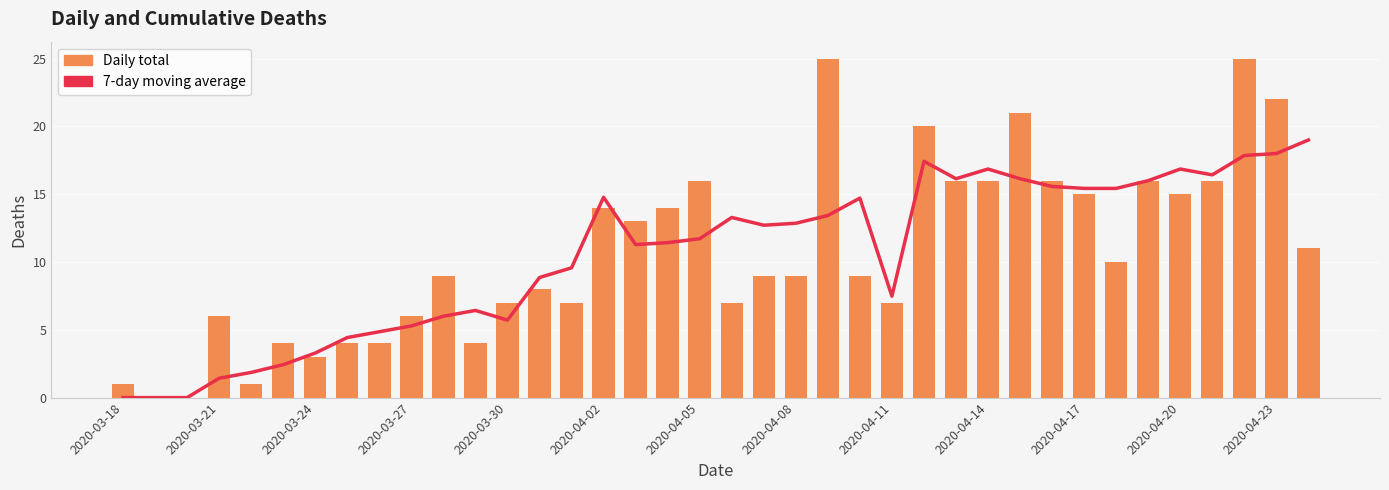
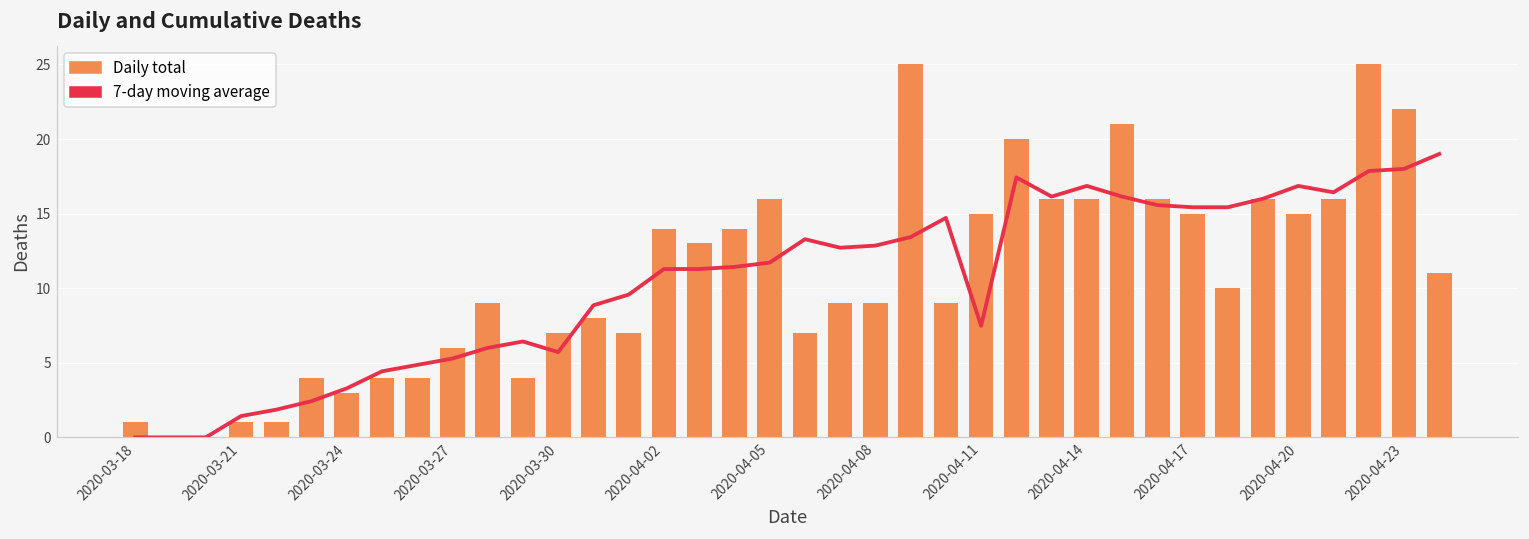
Daily total, 2020-03-21: 6 -> 1
7-day moving average, 2020-04-02: 14.8 -> 11.3
Daily total, 2020-04-11: 7 -> 15
